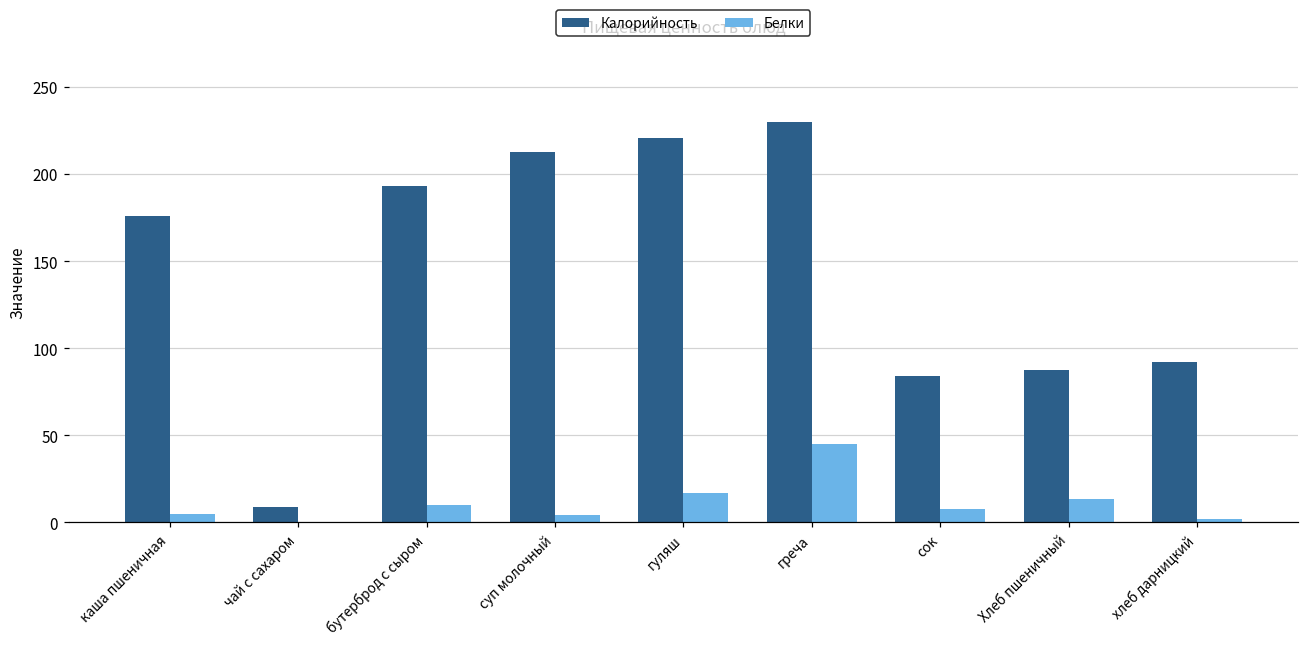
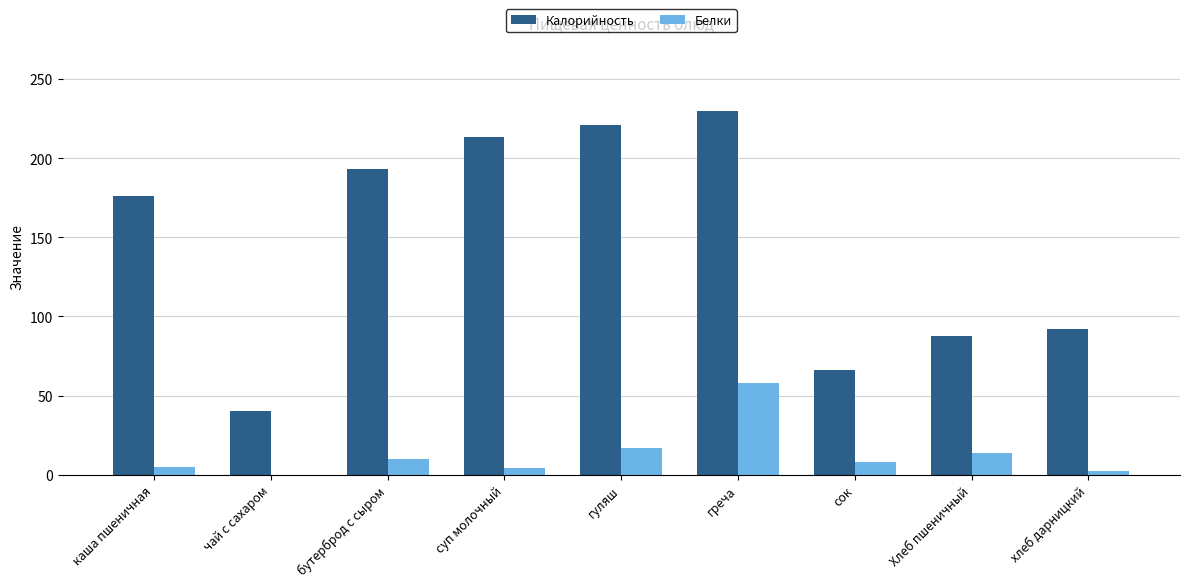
Калорийность, чай с сахаром: 9 -> 40
Белки, греча: 45 -> 58
Калорийность, сок: 84 -> 66
